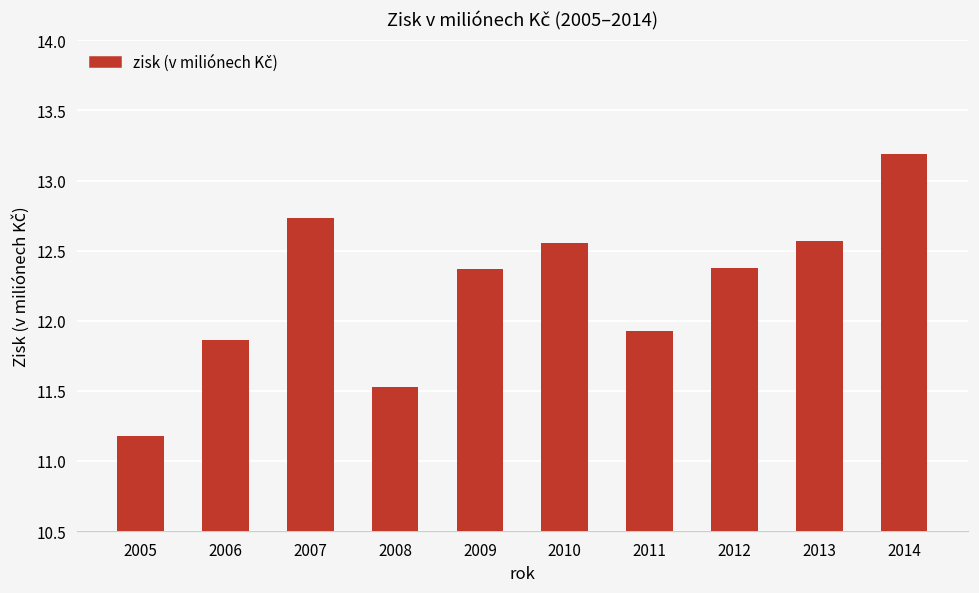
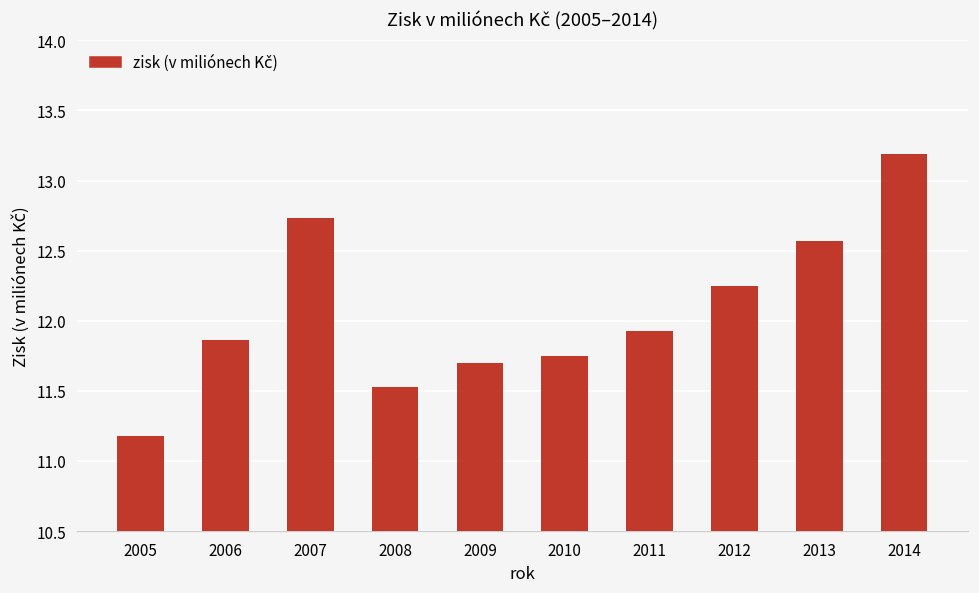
2009: 12.37 -> 11.70
2010: 12.56 -> 11.75
2012: 12.38 -> 12.25
